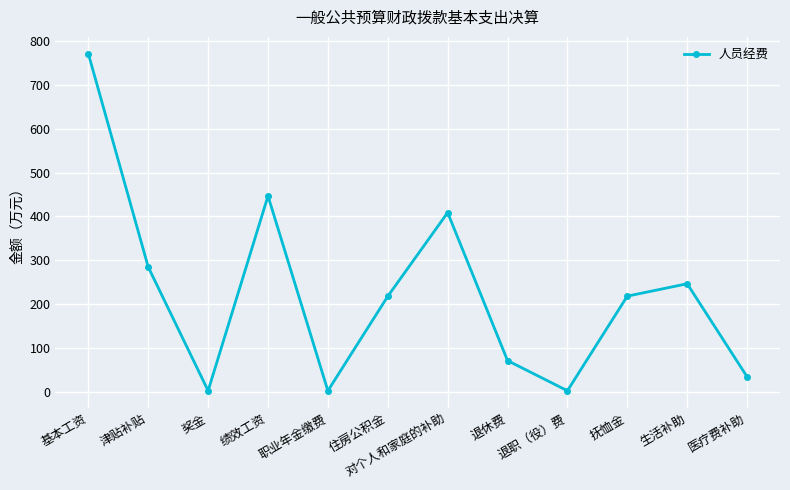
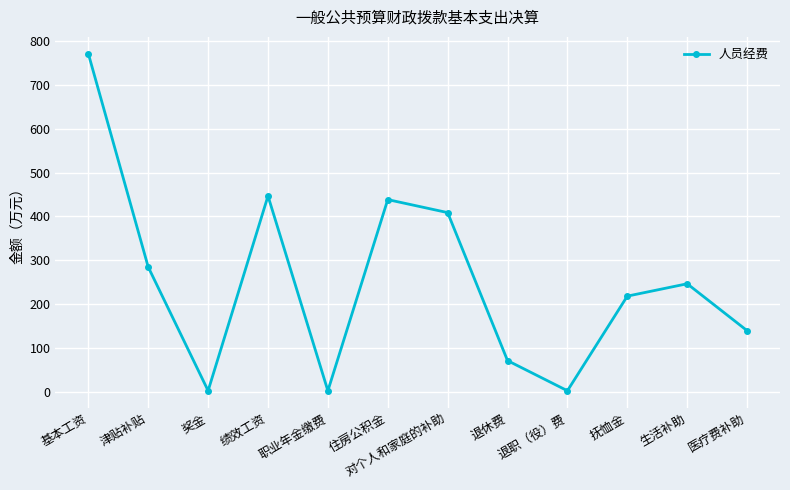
住房公积金: 220 -> 440
医疗费补助: 30 -> 140
